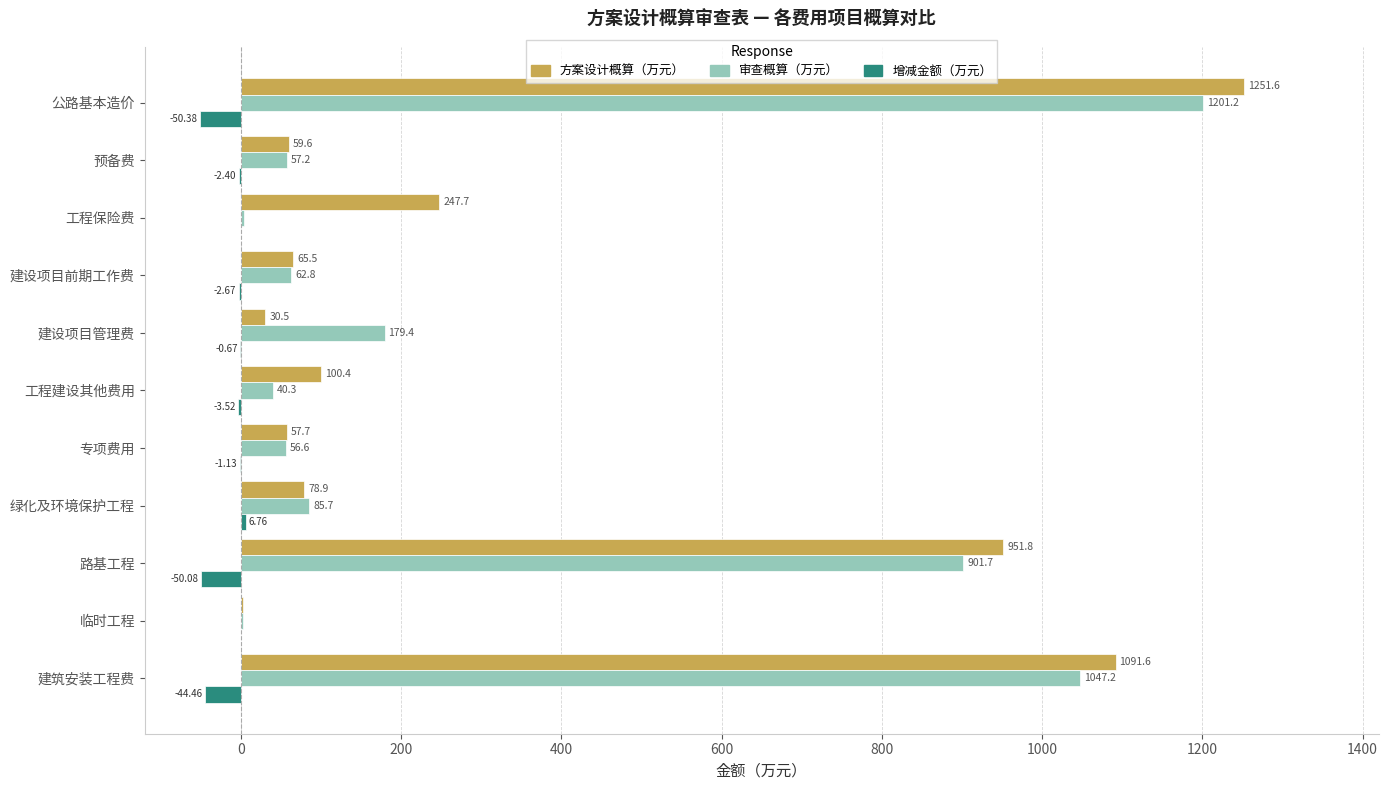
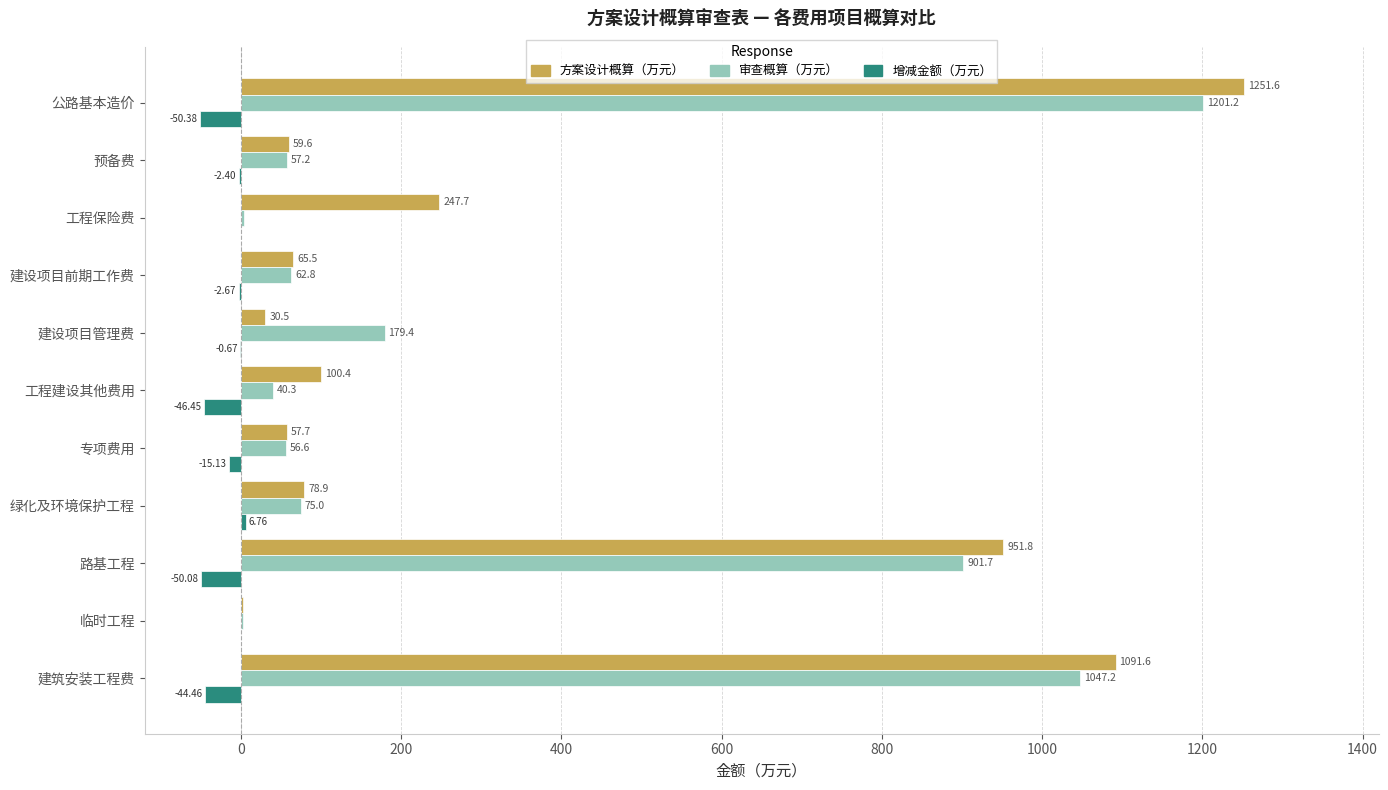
增减金额（万元）, 工程建设其他费用: -3.52 -> -46.45
增减金额（万元）, 专项费用: -1.13 -> -15.13
审查概算（万元）, 绿化及环境保护工程: 85.7 -> 75.0
